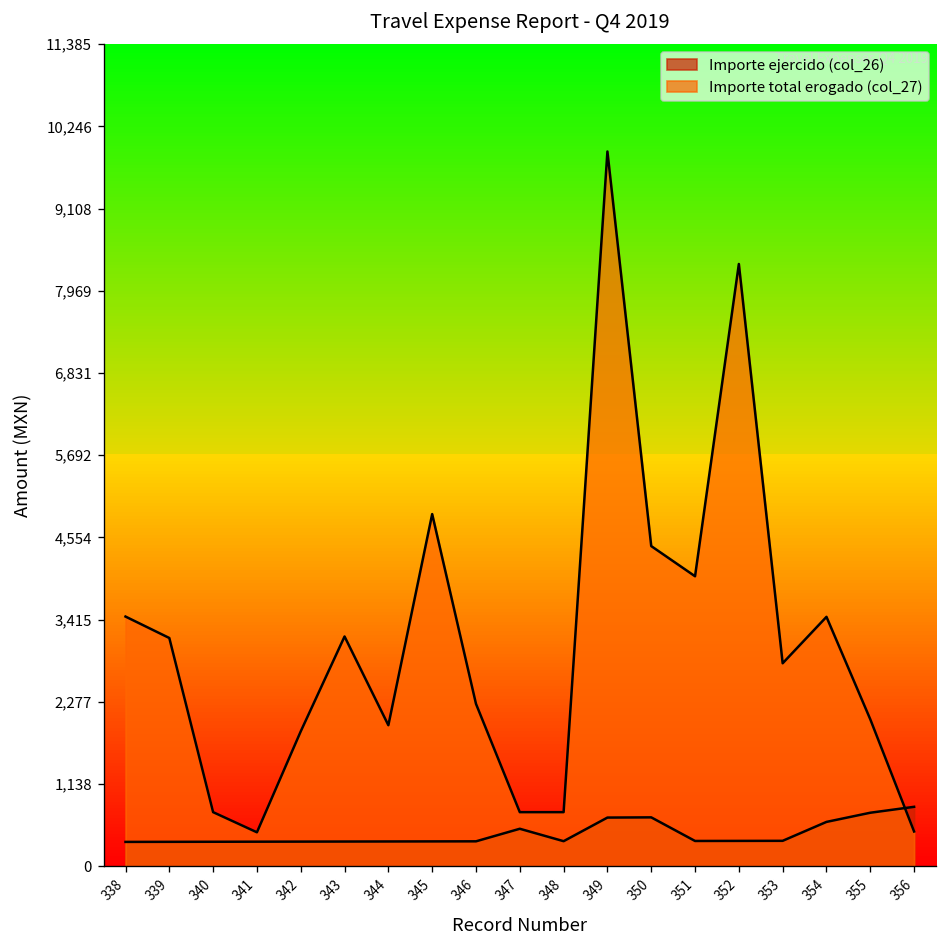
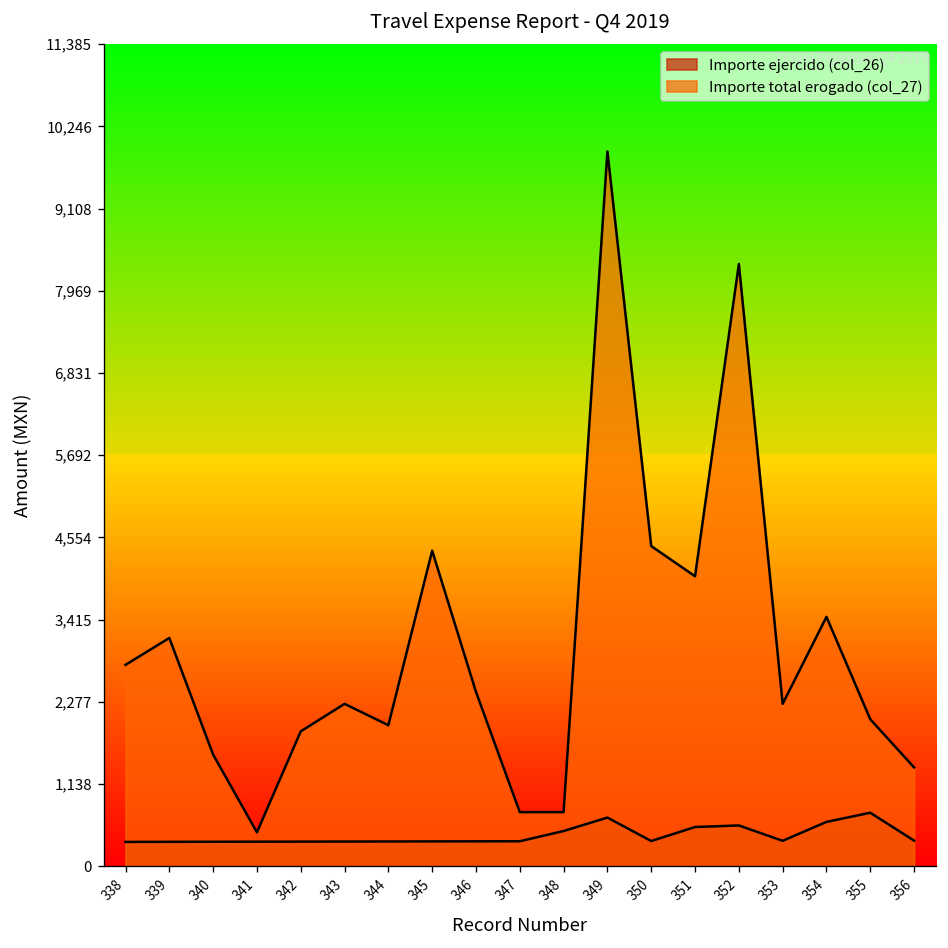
Importe total erogado (col_27), 338: 3,500 -> 2,800
Importe total erogado (col_27), 340: 800 -> 1,500
Importe total erogado (col_27), 343: 3,200 -> 2,300
Importe total erogado (col_27), 345: 4,900 -> 4,400
Importe total erogado (col_27), 346: 2,300 -> 2,400
Importe ejercido (col_26), 347: 500 -> 300
Importe ejercido (col_26), 348: 300 -> 500
Importe ejercido (col_26), 350: 700 -> 400
Importe ejercido (col_26), 351: 400 -> 500
Importe ejercido (col_26), 352: 400 -> 600
Importe total erogado (col_27), 353: 2,800 -> 2,300
Importe ejercido (col_26), 356: 800 -> 400
Importe total erogado (col_27), 356: 500 -> 1,400
